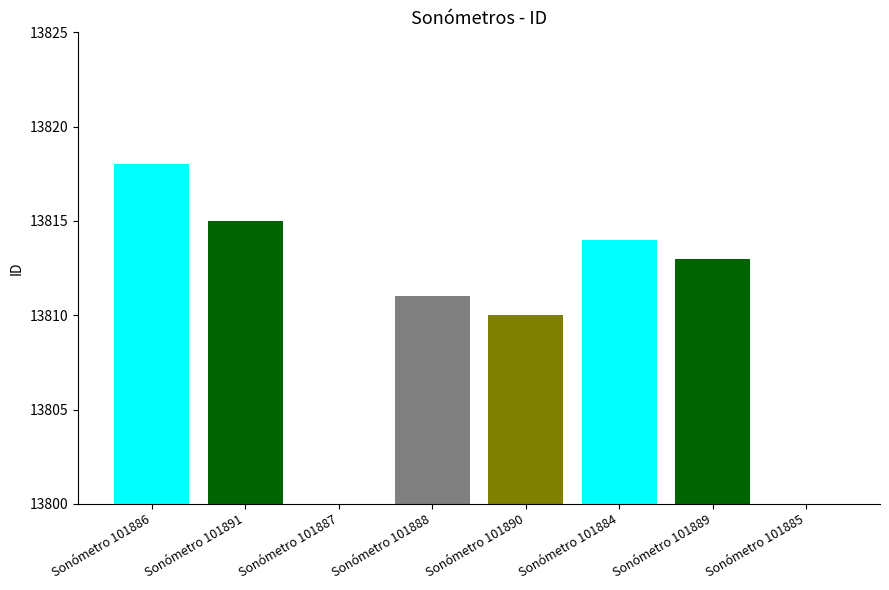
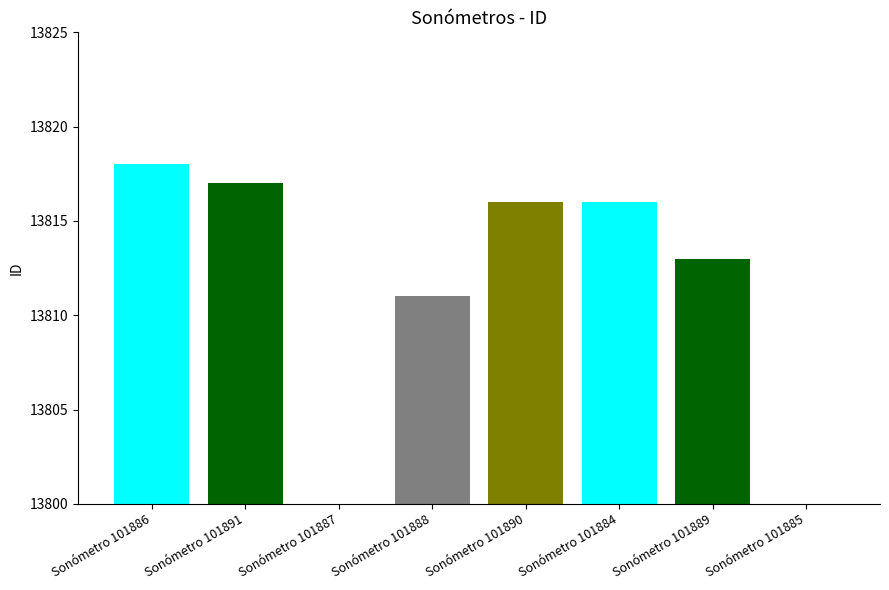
Sonómetro 101891: 13815 -> 13817
Sonómetro 101890: 13810 -> 13816
Sonómetro 101884: 13814 -> 13816
